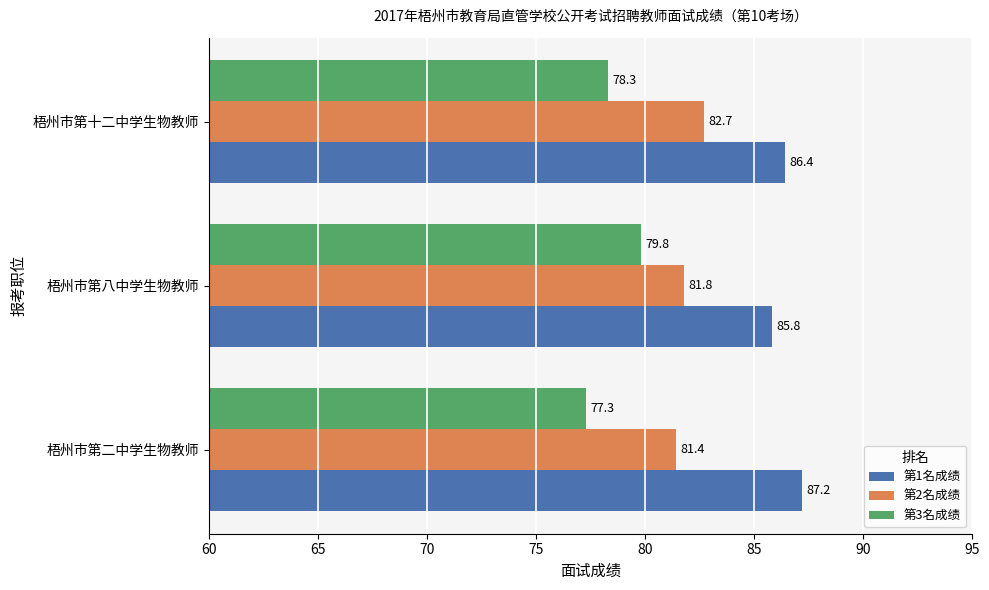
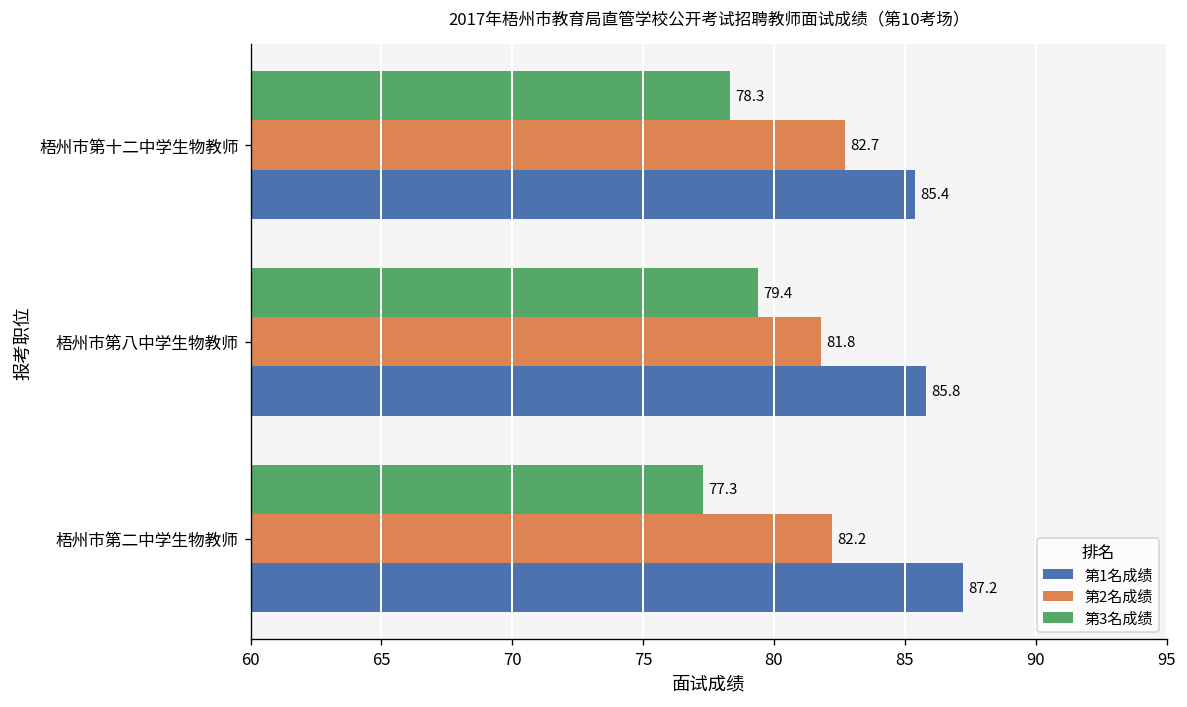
第1名成绩, 梧州市第十二中学生物教师: 86.4 -> 85.4
第3名成绩, 梧州市第八中学生物教师: 79.8 -> 79.4
第2名成绩, 梧州市第二中学生物教师: 81.4 -> 82.2
